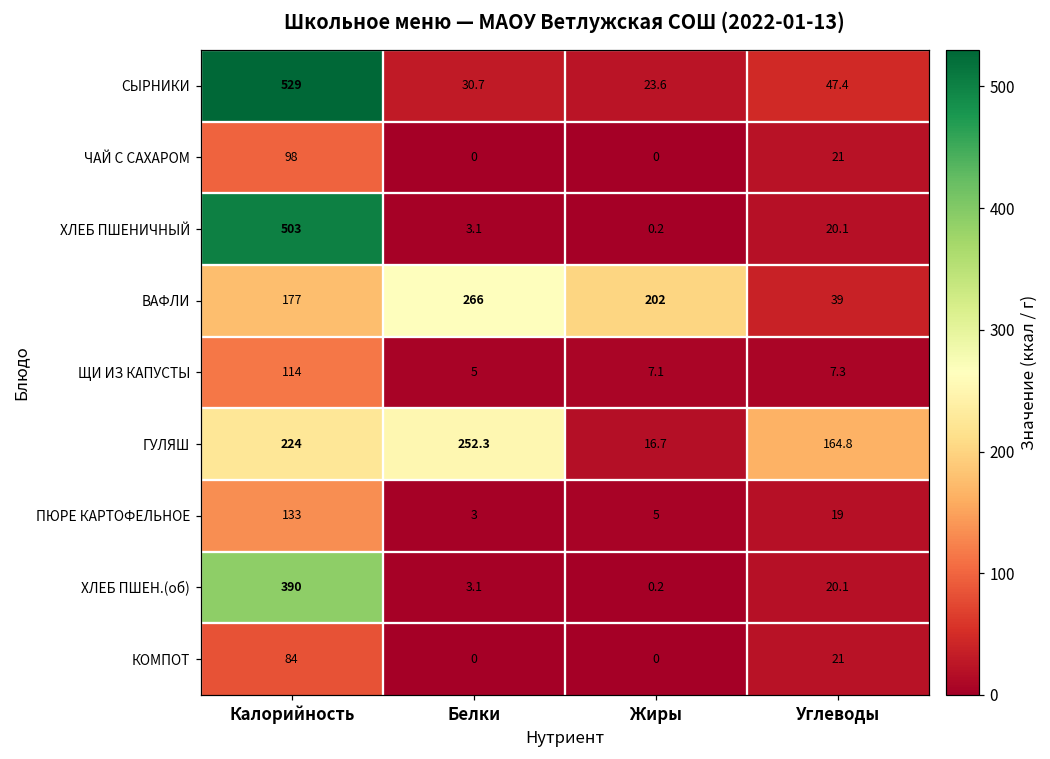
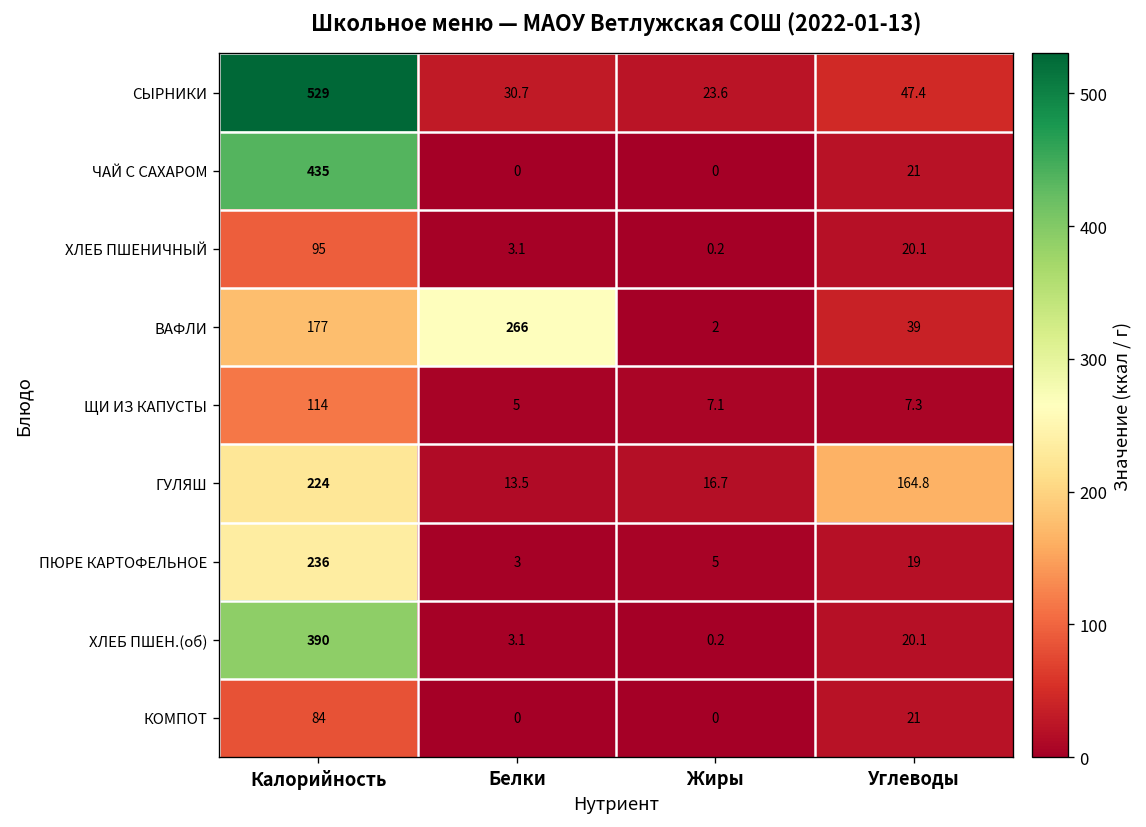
ЧАЙ С САХАРОМ, Калорийность: 98 -> 435
ХЛЕБ ПШЕНИЧНЫЙ, Калорийность: 503 -> 95
ВАФЛИ, Жиры: 202 -> 2
ГУЛЯШ, Белки: 252.3 -> 13.5
ПЮРЕ КАРТОФЕЛЬНОЕ, Калорийность: 133 -> 236
